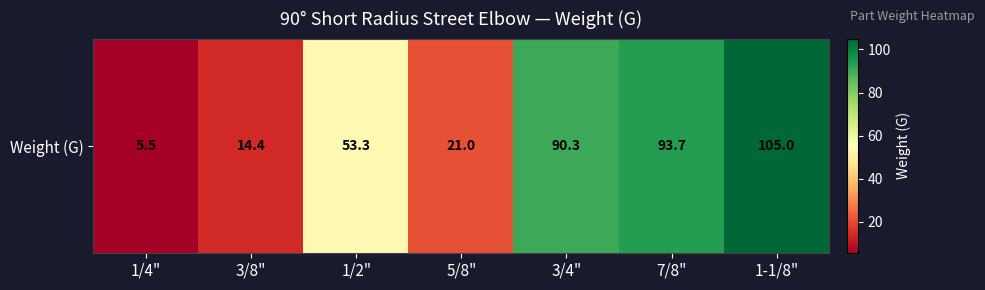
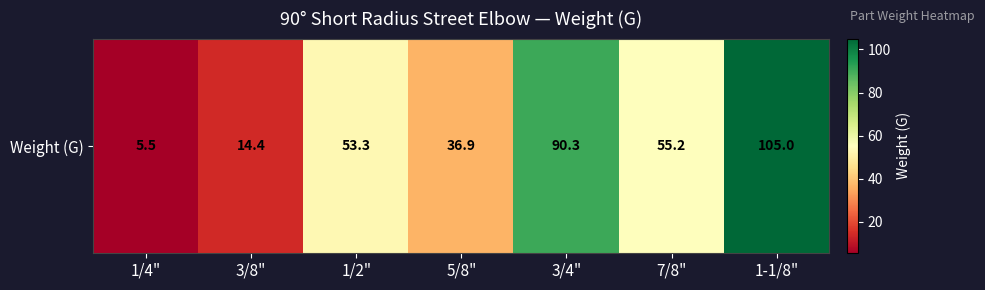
Weight (G), 5/8": 21.0 -> 36.9
Weight (G), 7/8": 93.7 -> 55.2
